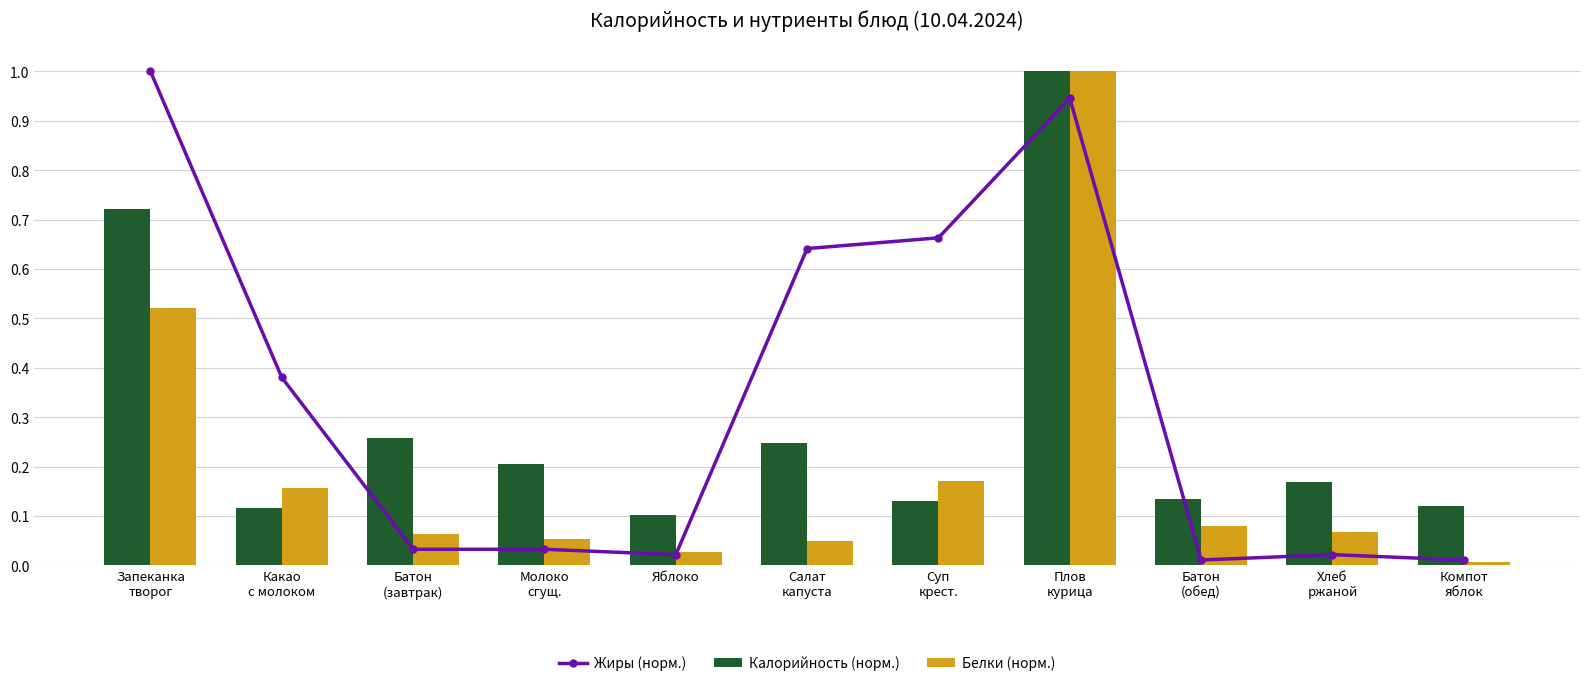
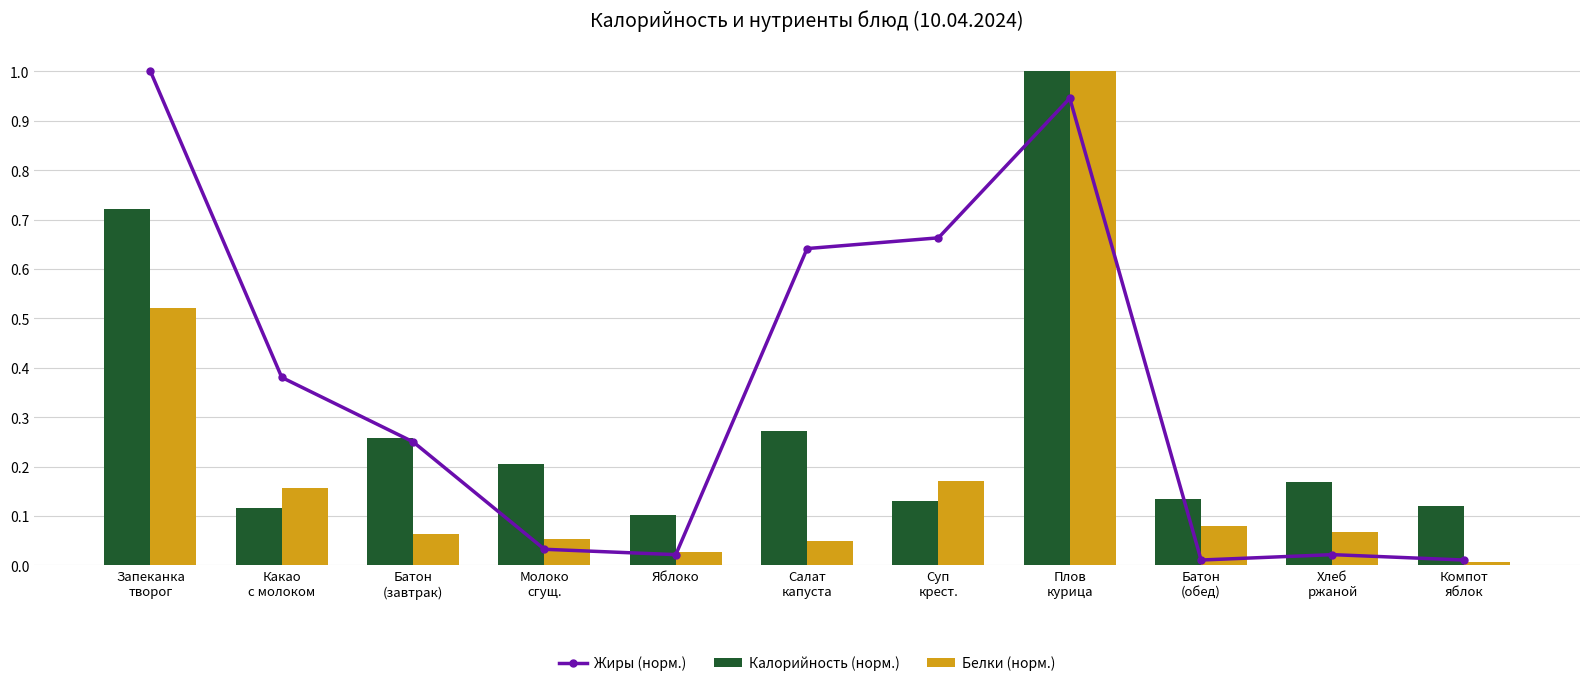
Жиры (норм.), Батон (завтрак): 0.03 -> 0.25
Калорийность (норм.), Салат капуста: 0.25 -> 0.27
